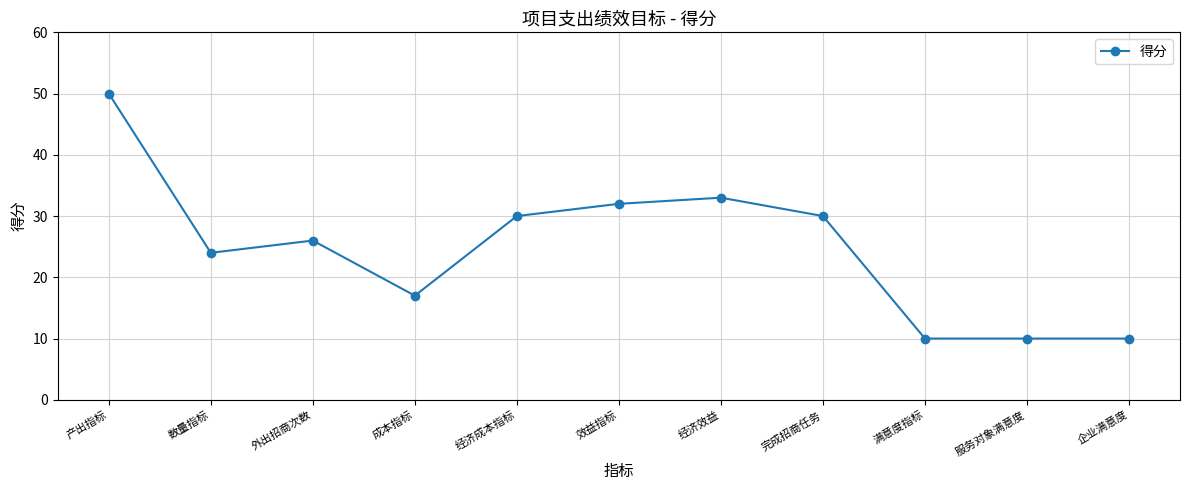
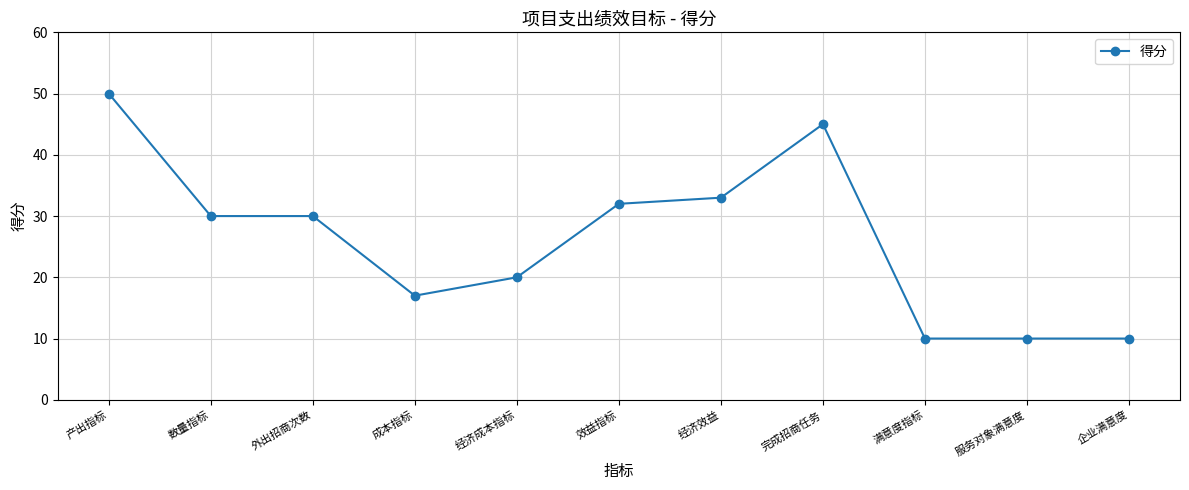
数量指标: 24 -> 30
外出招商次数: 26 -> 30
经济成本指标: 30 -> 20
完成招商任务: 30 -> 45
